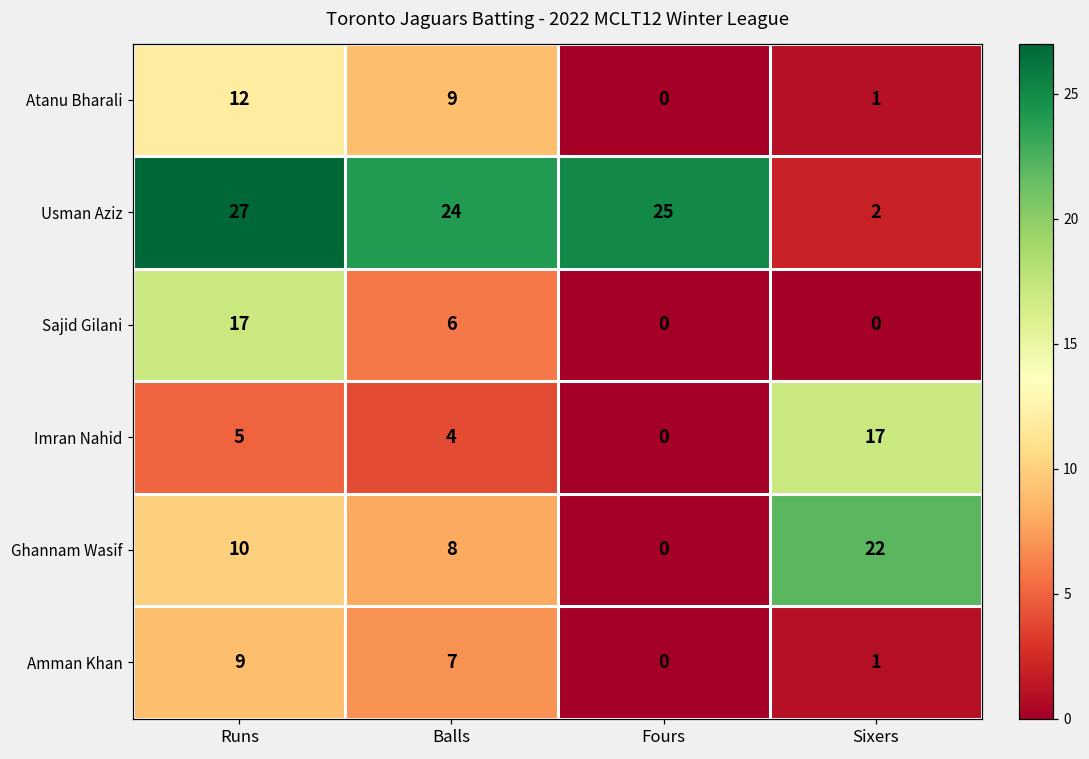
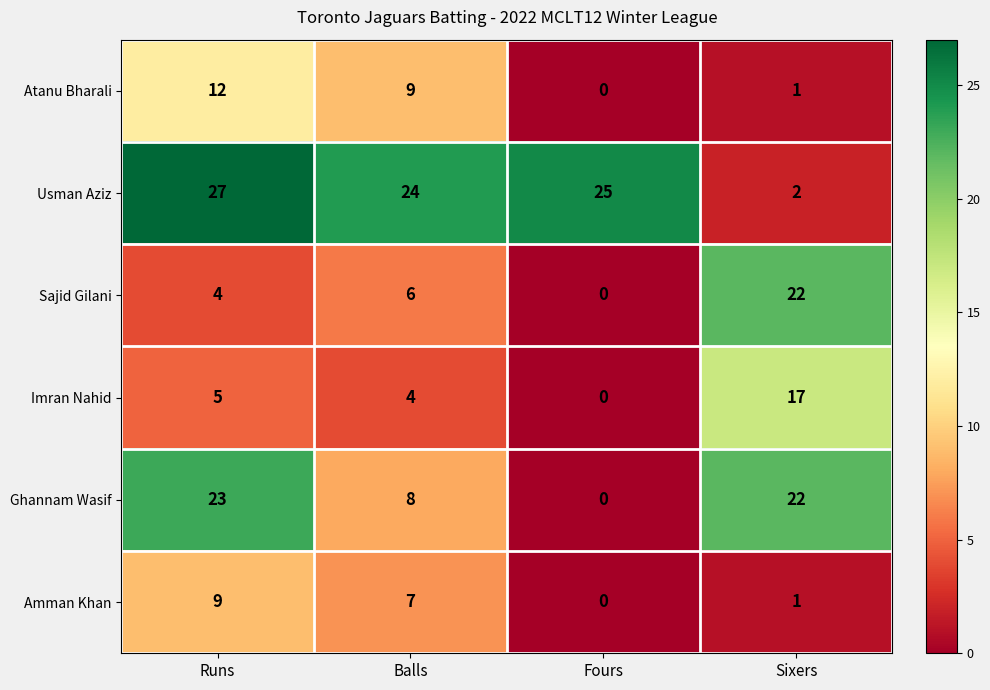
Sajid Gilani, Runs: 17 -> 4
Sajid Gilani, Sixers: 0 -> 22
Ghannam Wasif, Runs: 10 -> 23
